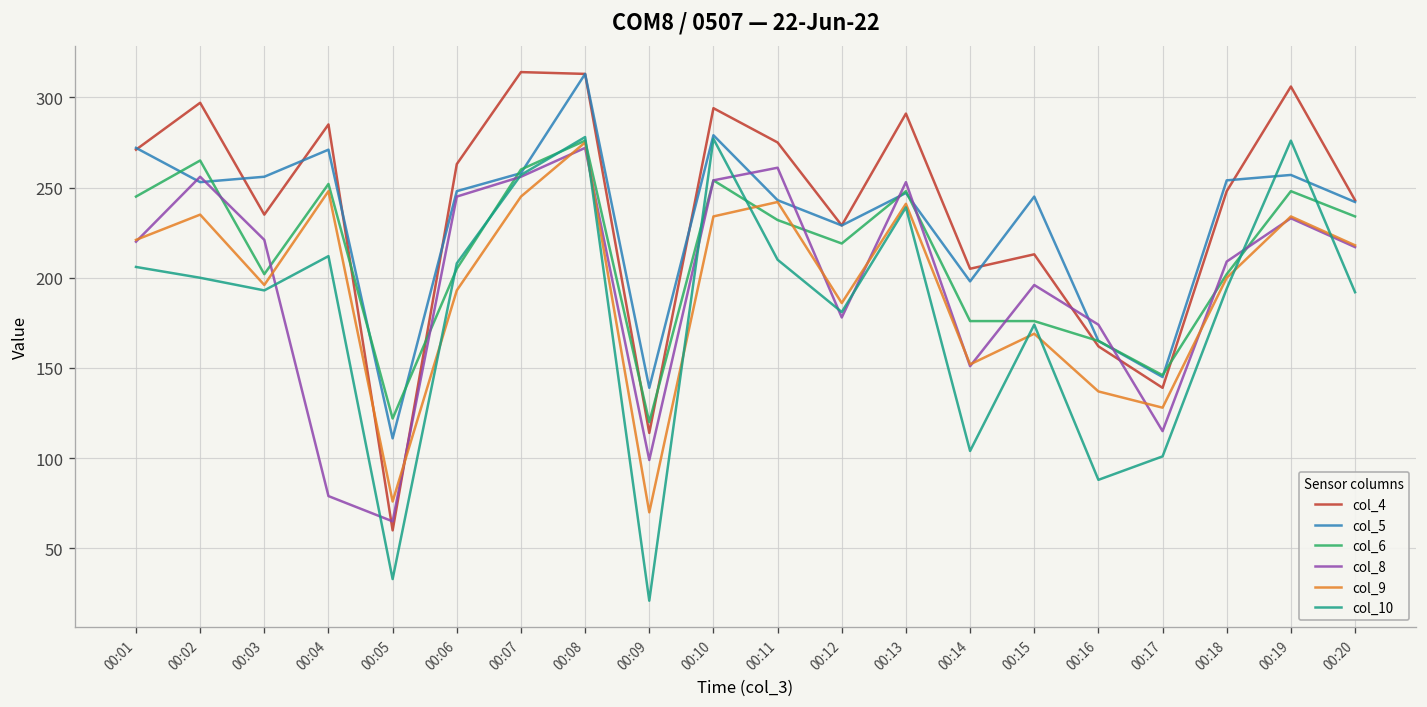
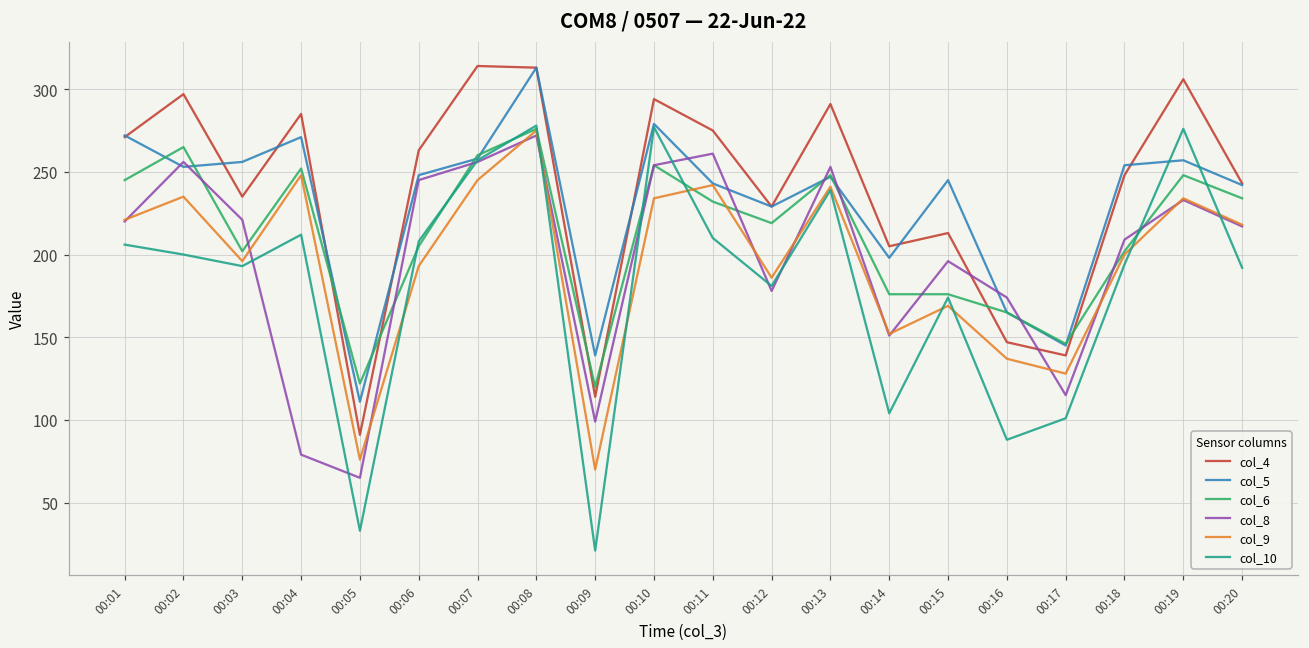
col_4, 00:05: 60 -> 91
col_4, 00:16: 162 -> 147
